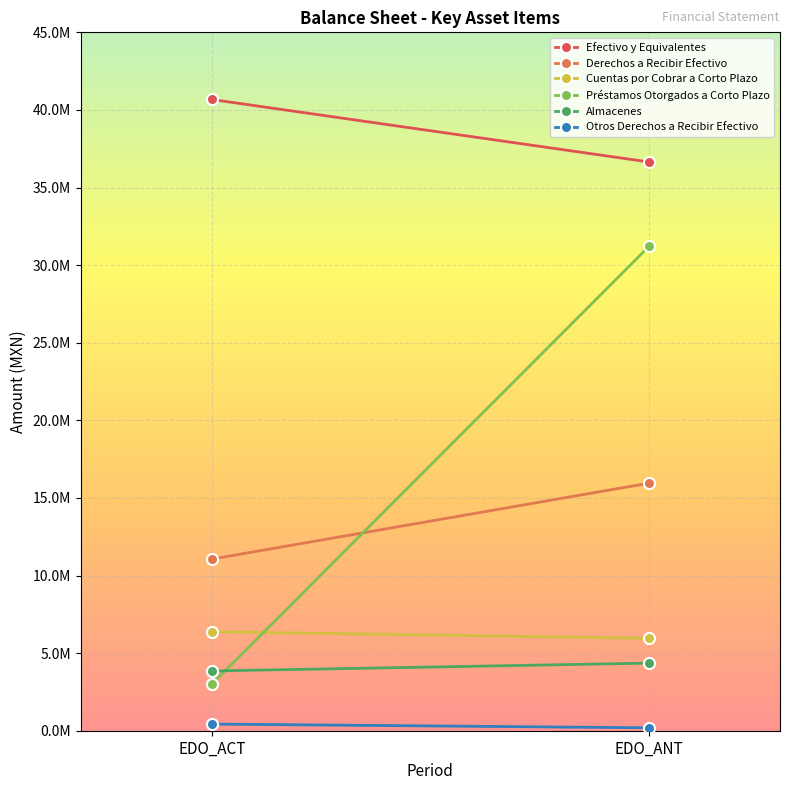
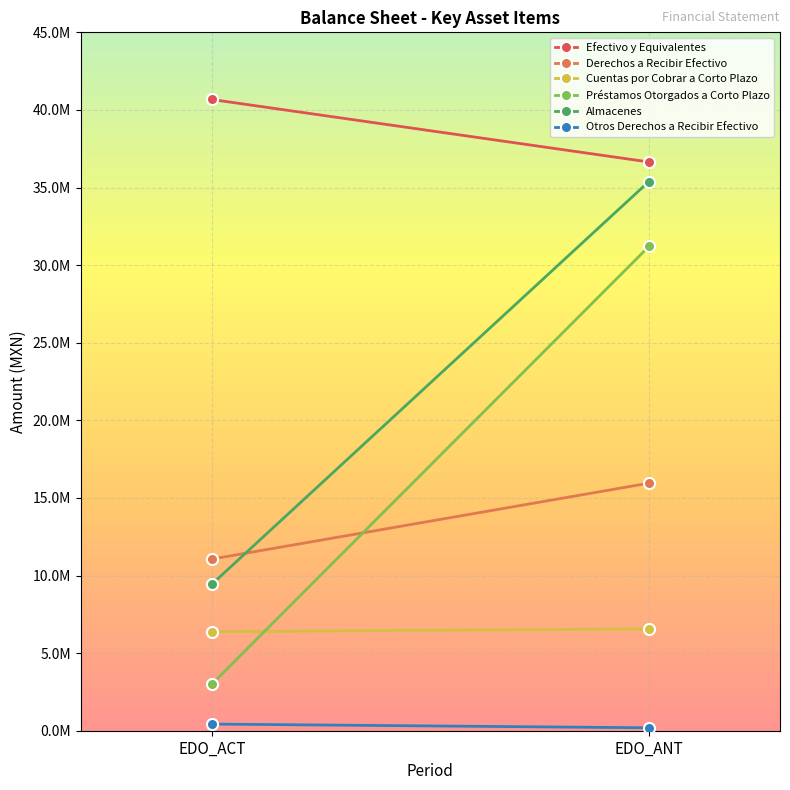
Almacenes, EDO_ACT: 3800000 -> 9400000
Cuentas por Cobrar a Corto Plazo, EDO_ANT: 6000000 -> 6600000
Almacenes, EDO_ANT: 4400000 -> 35400000
